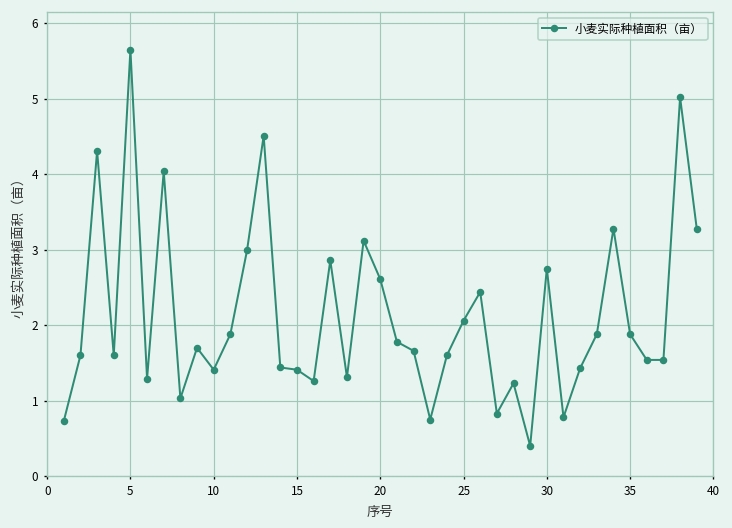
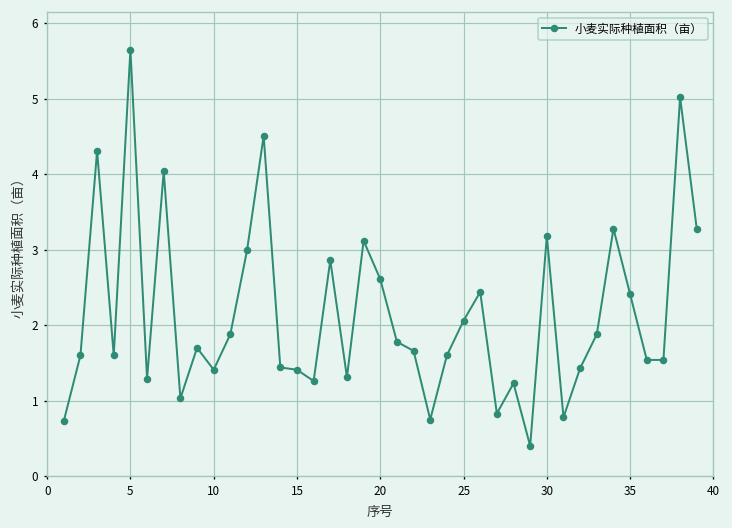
30: 2.8 -> 3.2
35: 1.9 -> 2.4
